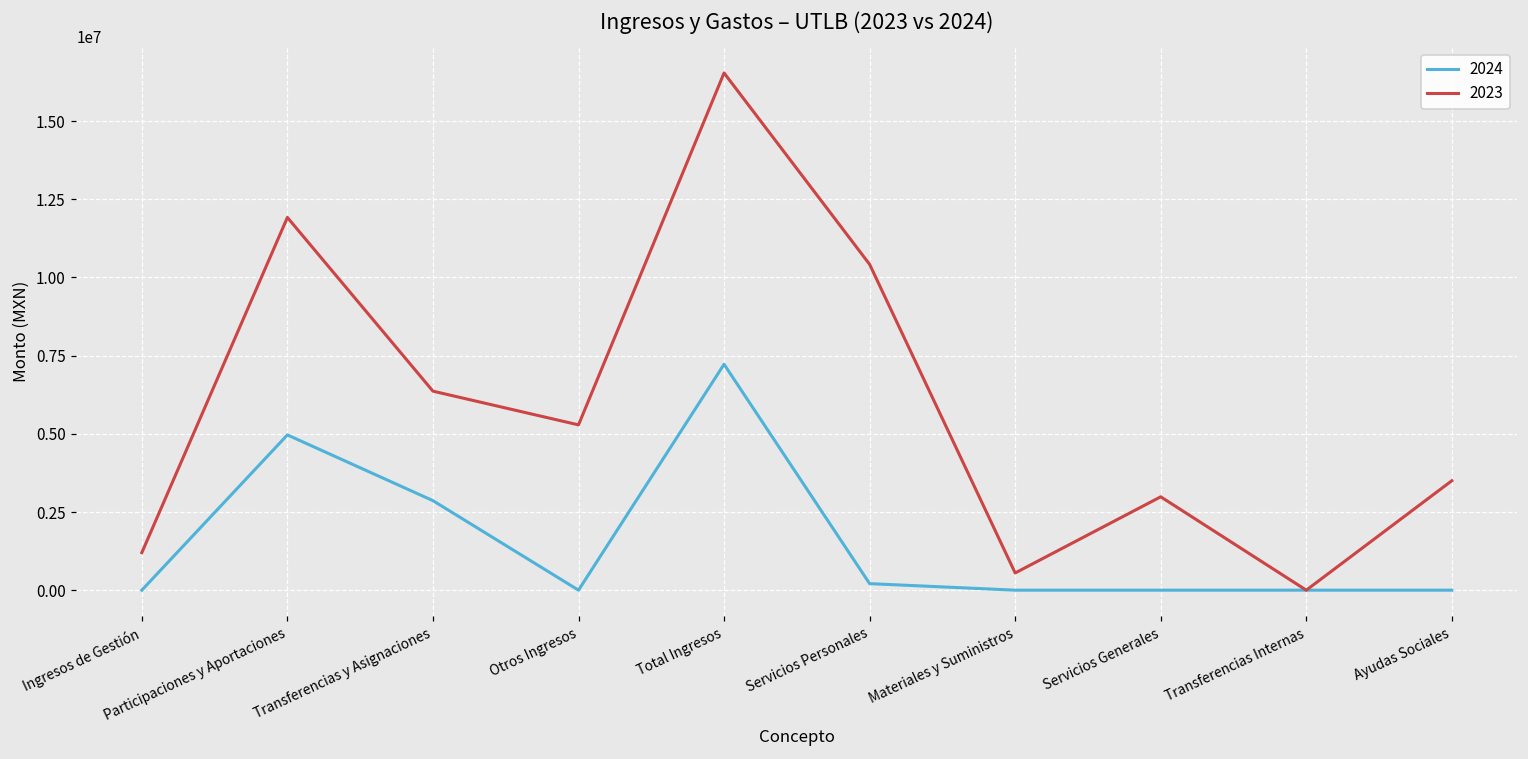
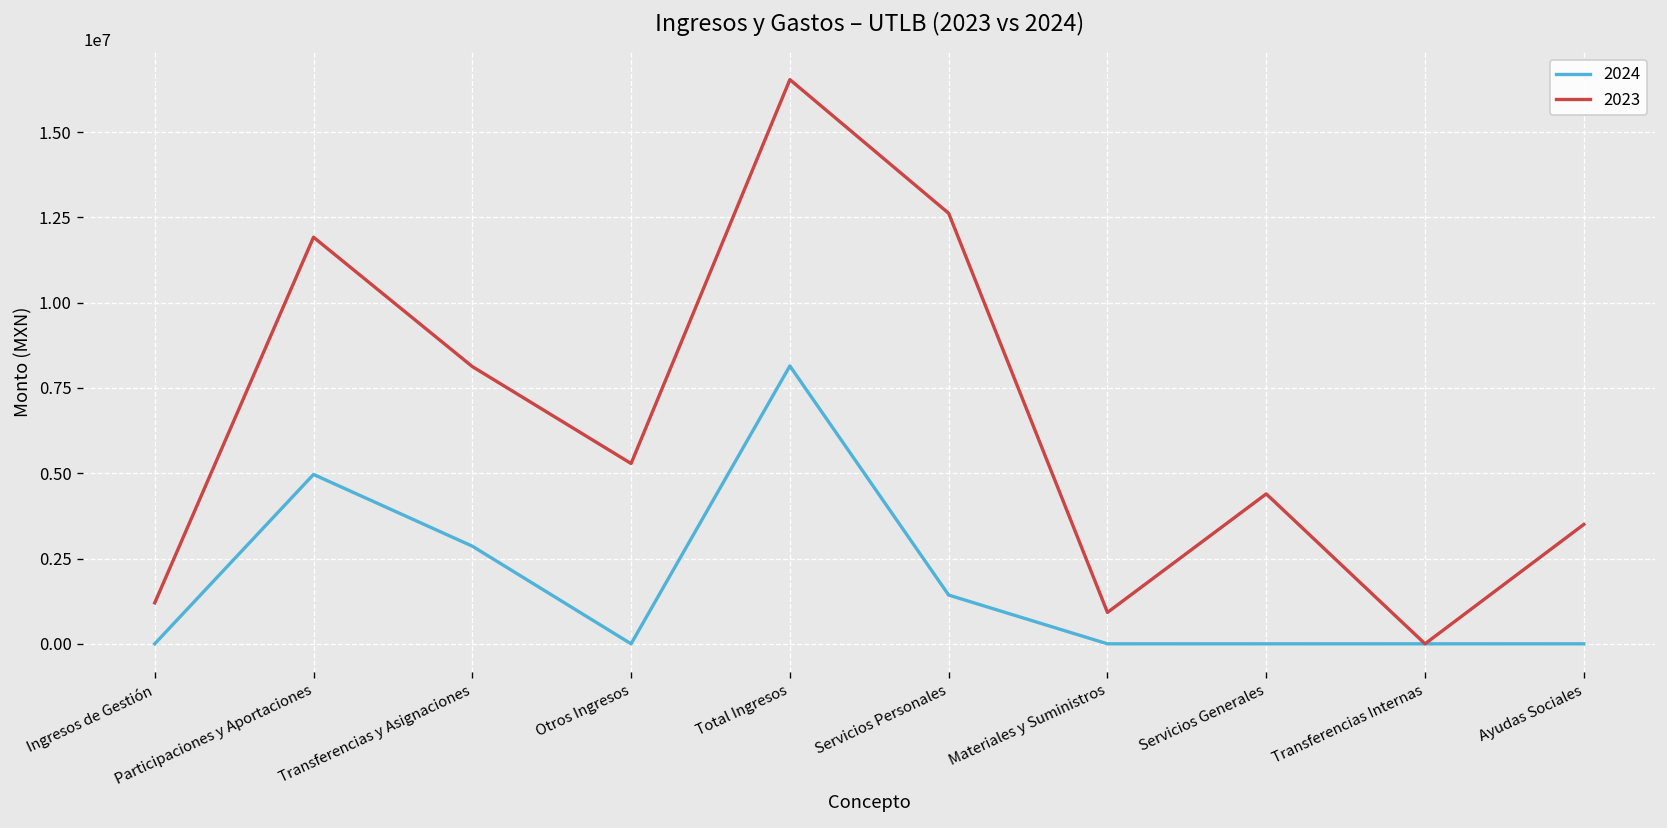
2023, Transferencias y Asignaciones: 6400000 -> 8100000
2024, Total Ingresos: 7200000 -> 8100000
2024, Servicios Personales: 200000 -> 1400000
2023, Servicios Personales: 10400000 -> 12600000
2023, Materiales y Suministros: 500000 -> 900000
2023, Servicios Generales: 3000000 -> 4400000
